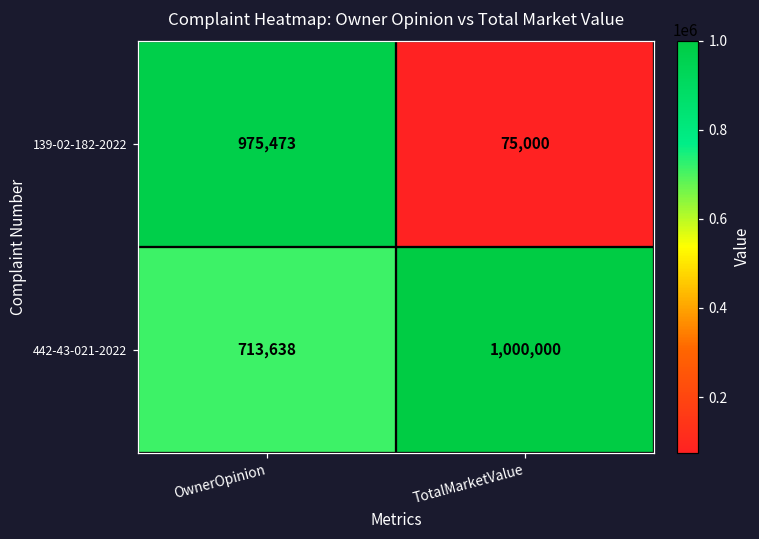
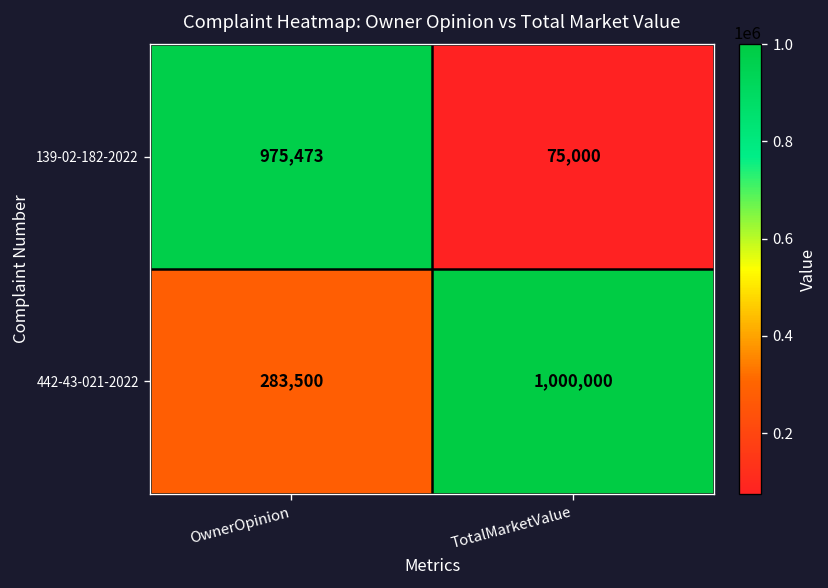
442-43-021-2022, OwnerOpinion: 713,638 -> 283,500
